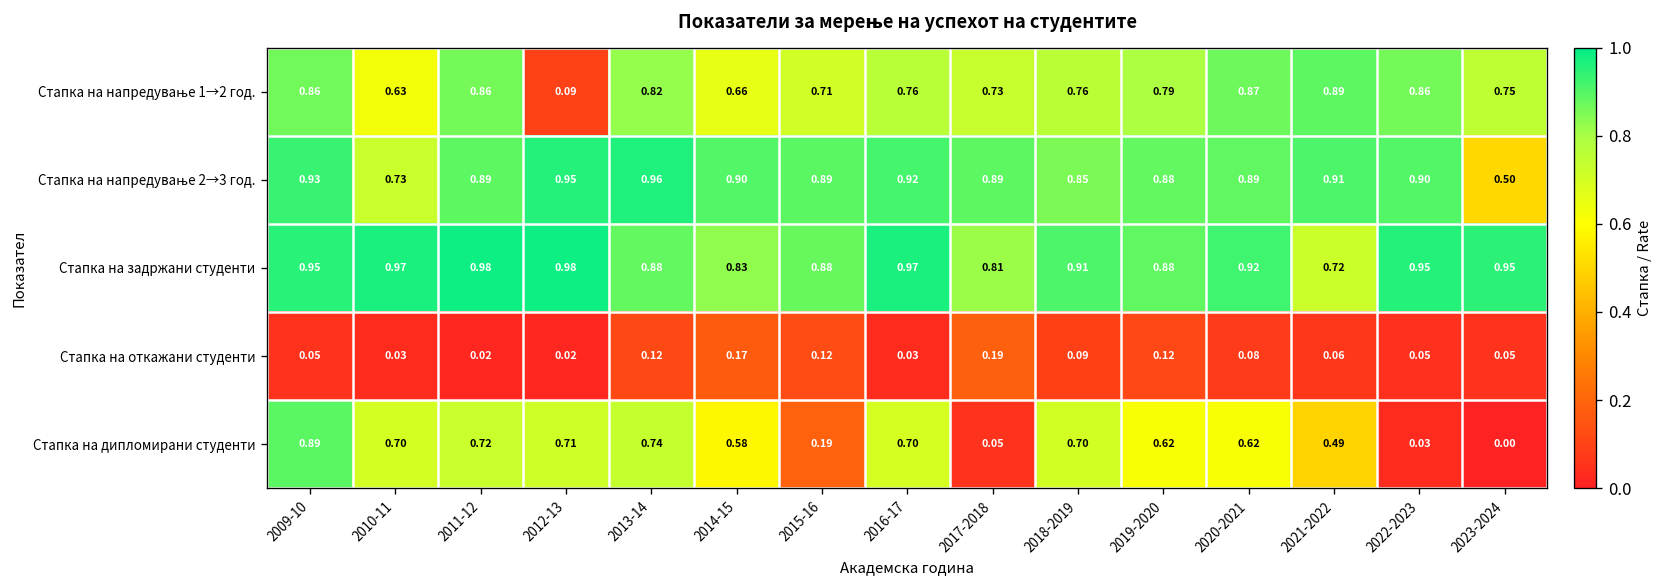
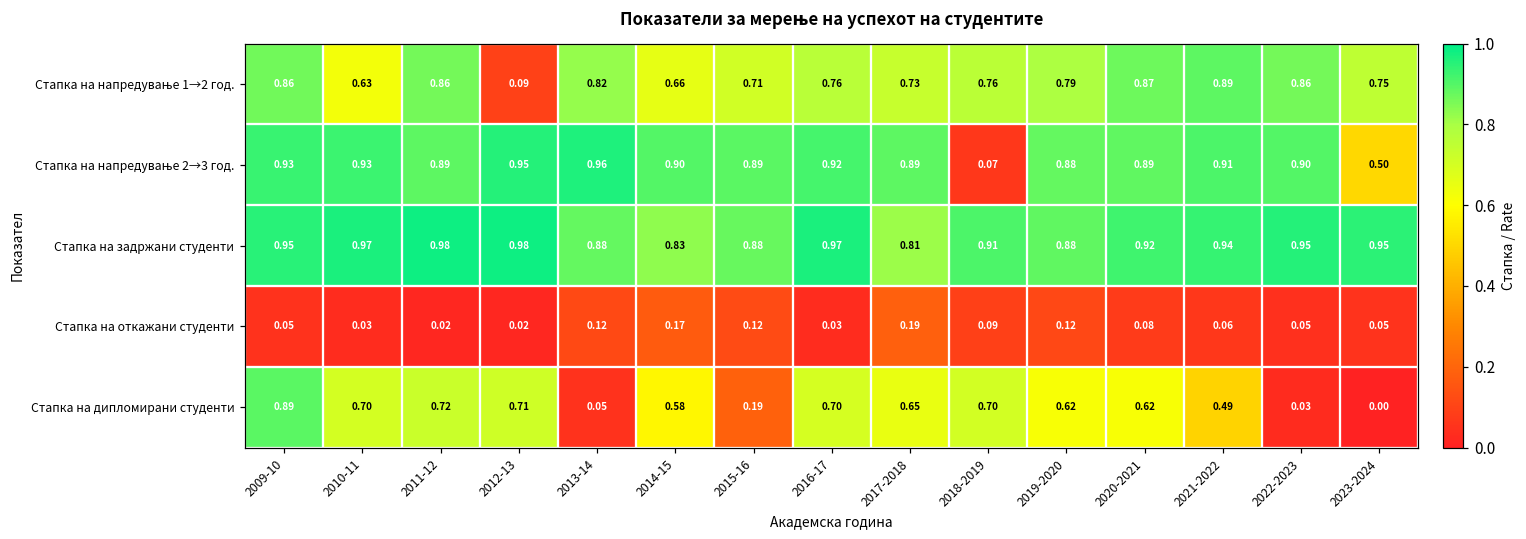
Стапка на напредување 2→3 год., 2010-11: 0.73 -> 0.93
Стапка на напредување 2→3 год., 2018-2019: 0.85 -> 0.07
Стапка на задржани студенти, 2021-2022: 0.72 -> 0.94
Стапка на дипломирани студенти, 2013-14: 0.74 -> 0.05
Стапка на дипломирани студенти, 2017-2018: 0.05 -> 0.65
